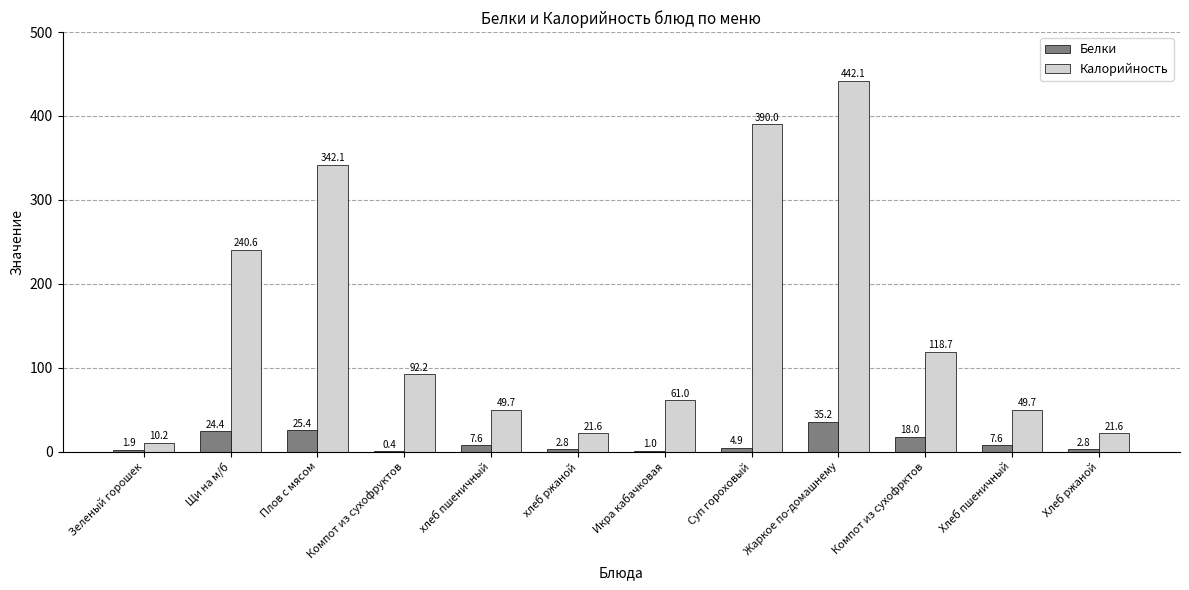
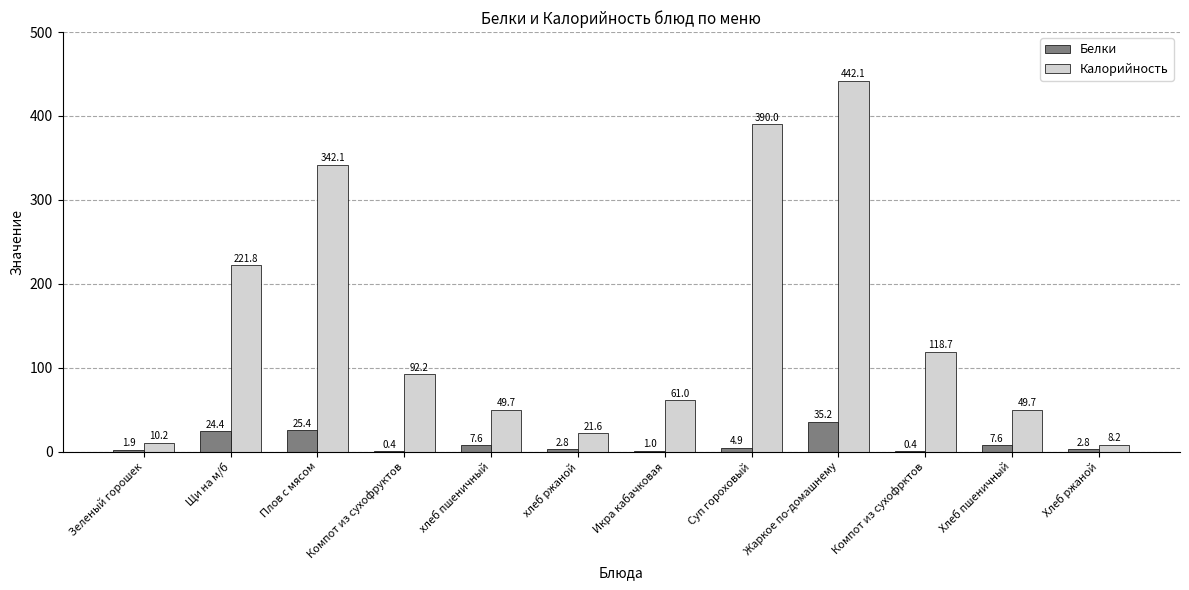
Калорийность, Щи на м/б: 240.6 -> 221.8
Белки, Компот из сухофрктов: 18.0 -> 0.4
Калорийность, Хлеб ржаной: 21.6 -> 8.2
